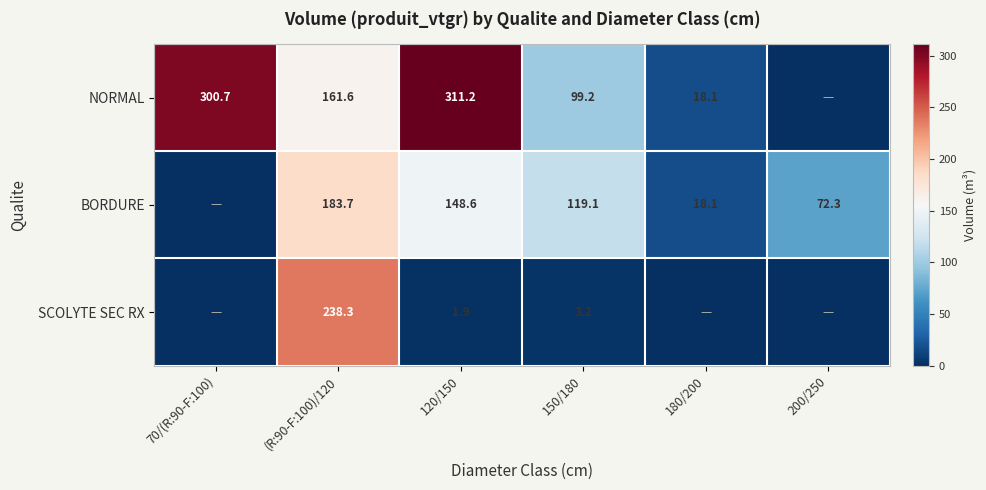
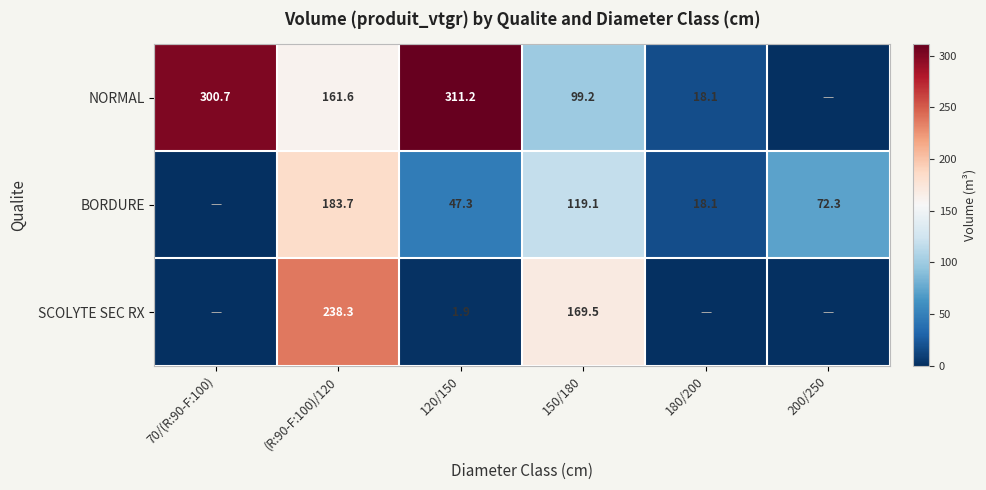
BORDURE, 120/150: 148.6 -> 47.3
SCOLYTE SEC RX, 150/180: 3.2 -> 169.5
